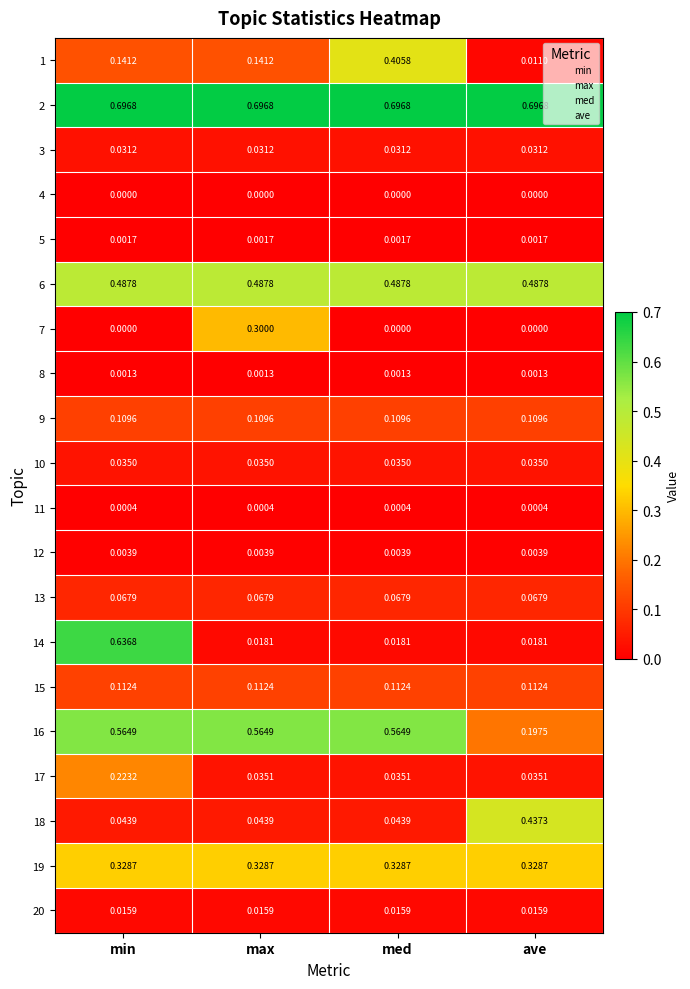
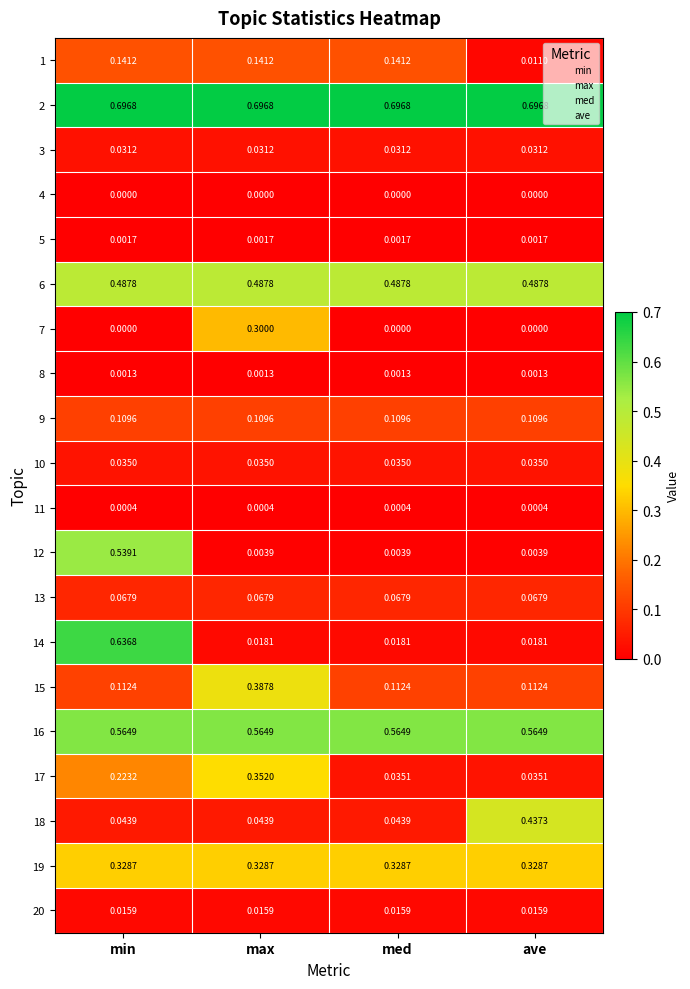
1, med: 0.4058 -> 0.1412
12, min: 0.0039 -> 0.5391
15, max: 0.1124 -> 0.3878
16, ave: 0.1975 -> 0.5649
17, max: 0.0351 -> 0.3520
